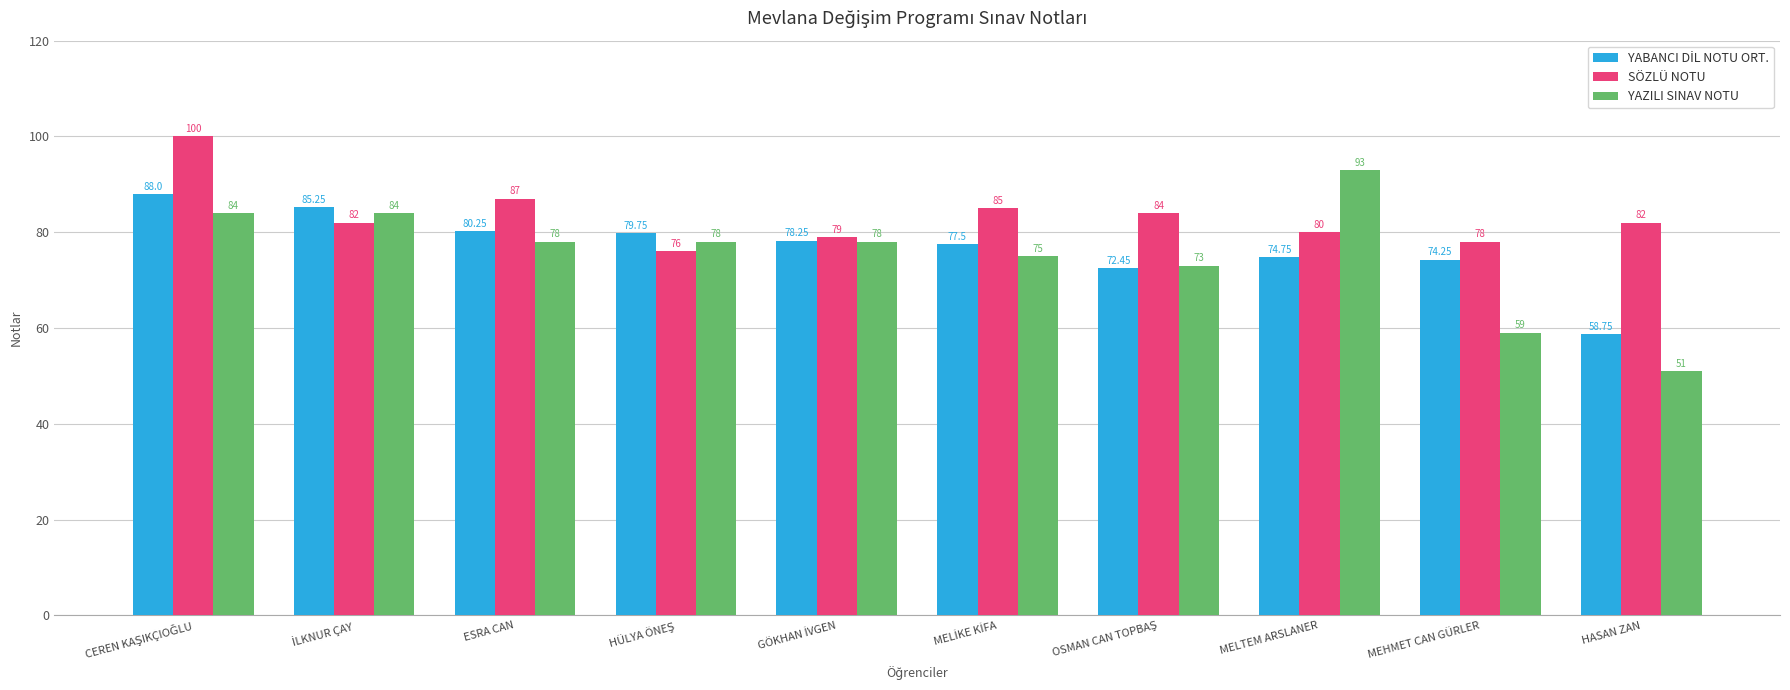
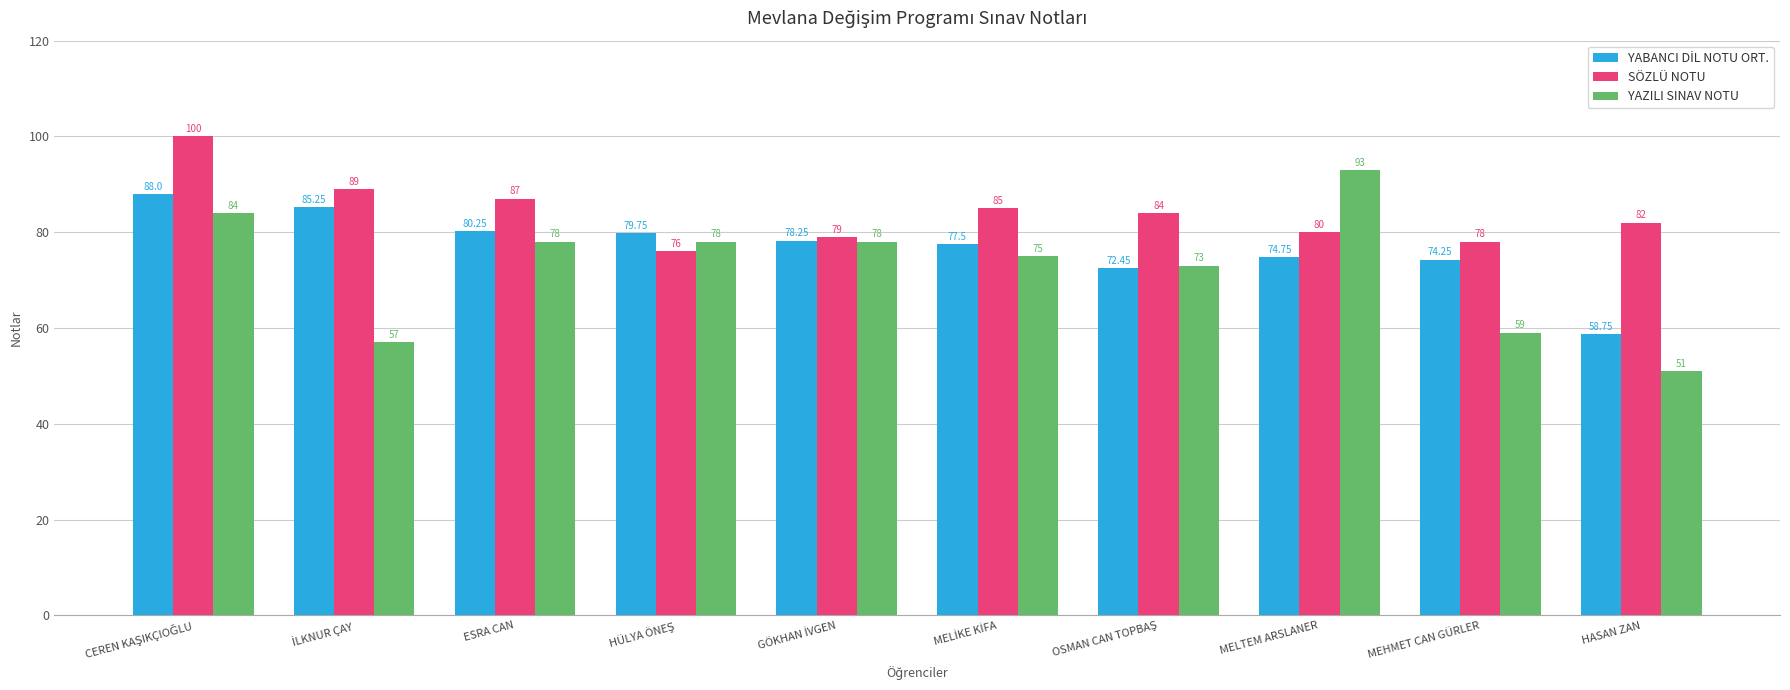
SÖZLÜ NOTU, İLKNUR ÇAY: 82 -> 89
YAZILI SINAV NOTU, İLKNUR ÇAY: 84 -> 57
